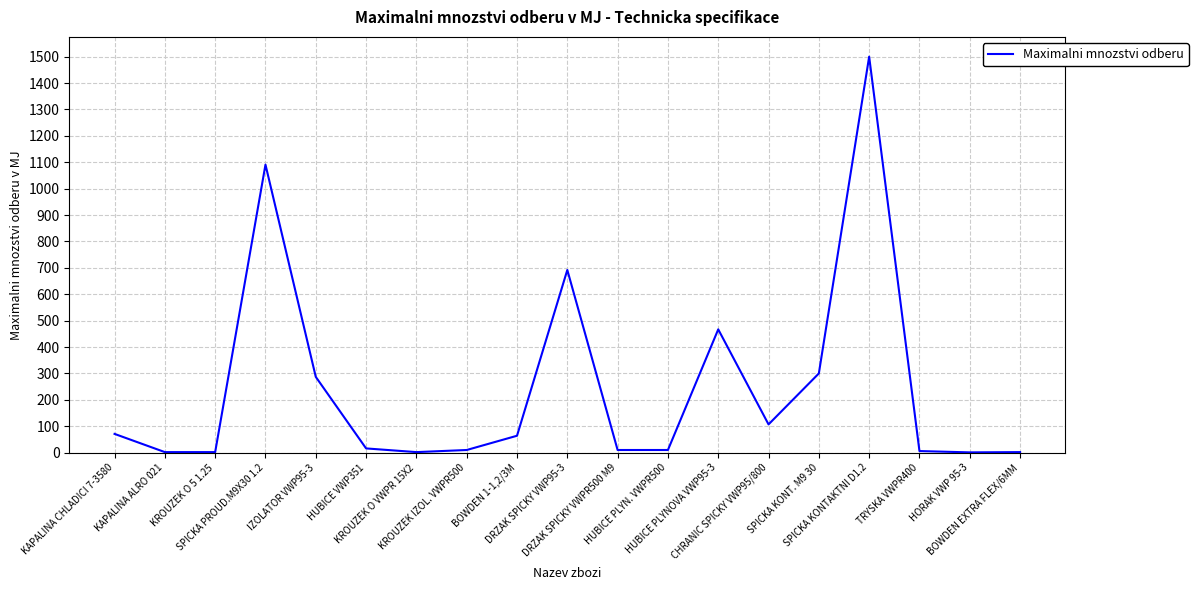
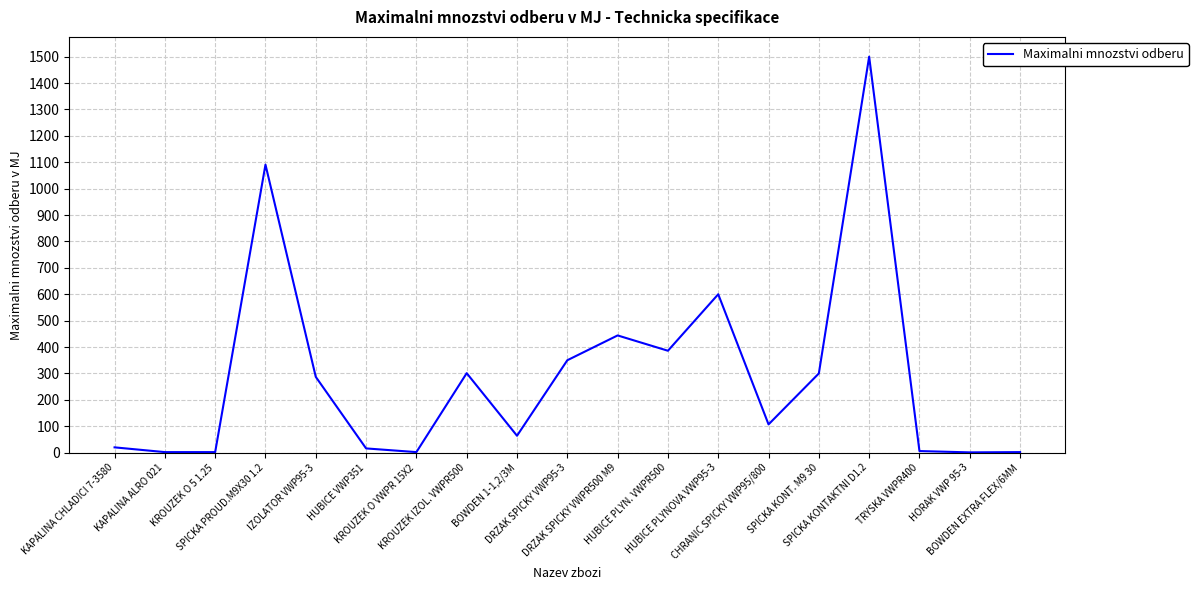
KAPALINA CHLADICI 7-3580: 70 -> 20
KROUZEK IZOL. VWPR500: 10 -> 300
DRZAK SPICKY VWP95-3: 690 -> 350
DRZAK SPICKY VWPR500 M9: 10 -> 440
HUBICE PLYN. VWPR500: 10 -> 390
HUBICE PLYNOVA VWP95-3: 470 -> 600
